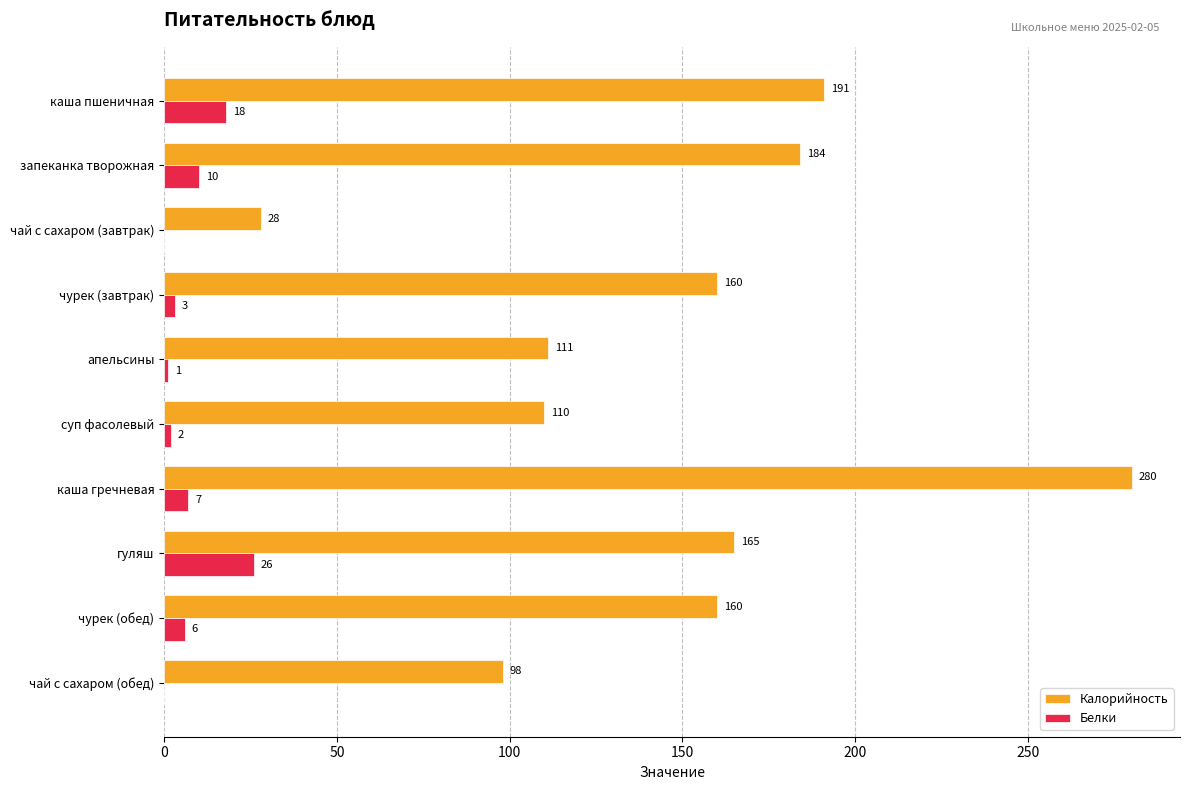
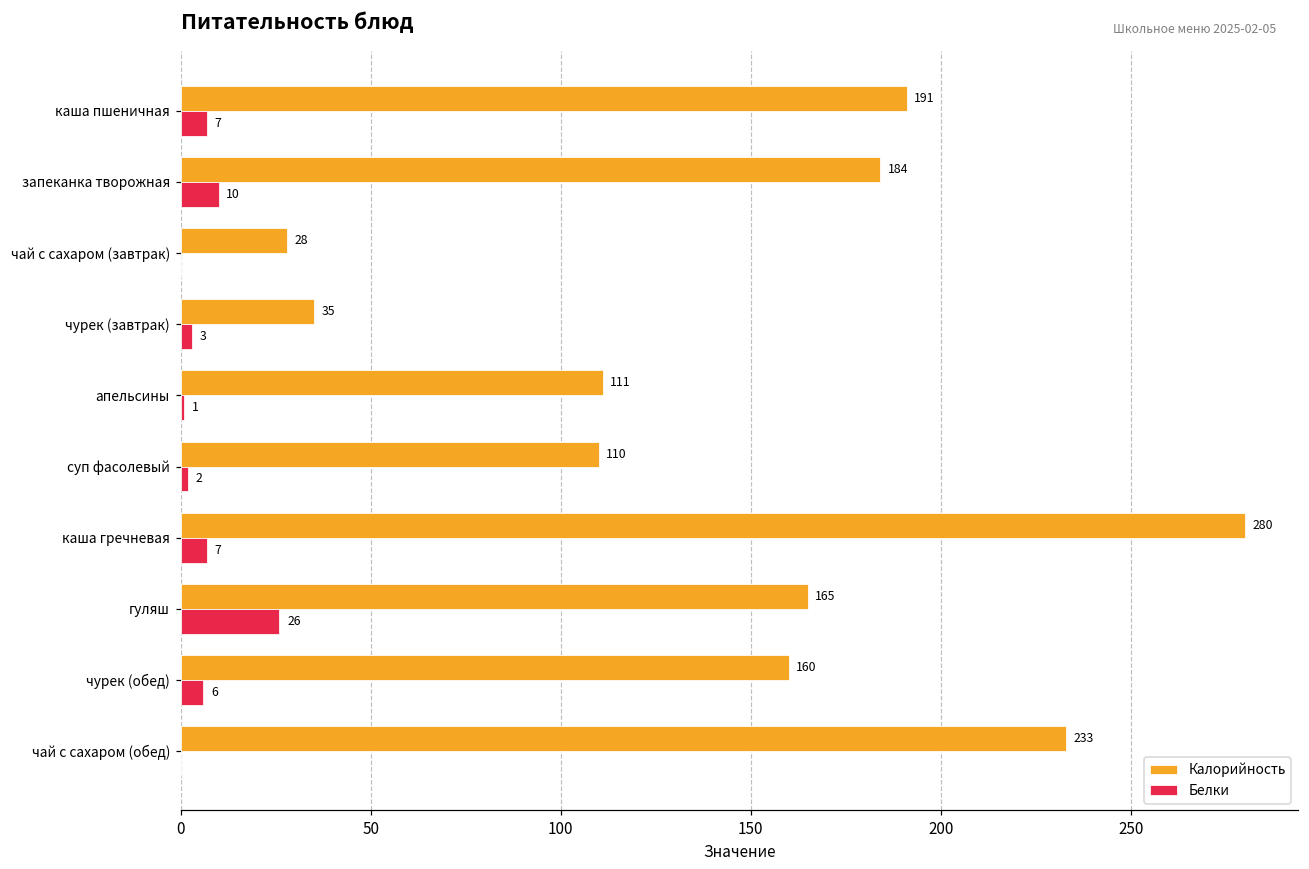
Белки, каша пшеничная: 18 -> 7
Калорийность, чурек (завтрак): 160 -> 35
Калорийность, чай с сахаром (обед): 98 -> 233
